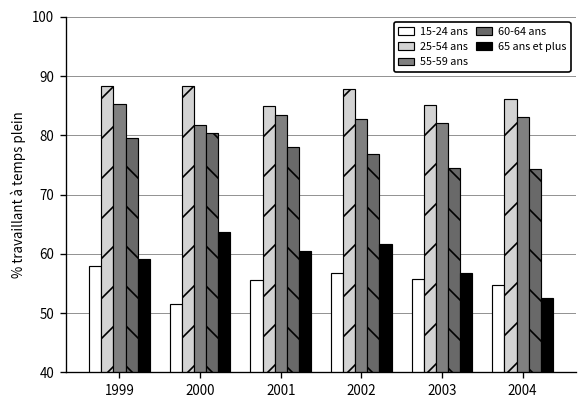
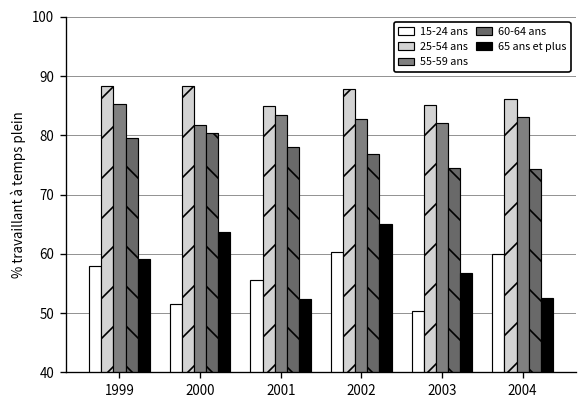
65 ans et plus, 2001: 61 -> 52
15-24 ans, 2002: 57 -> 60
65 ans et plus, 2002: 62 -> 65
15-24 ans, 2003: 56 -> 50
15-24 ans, 2004: 55 -> 60
